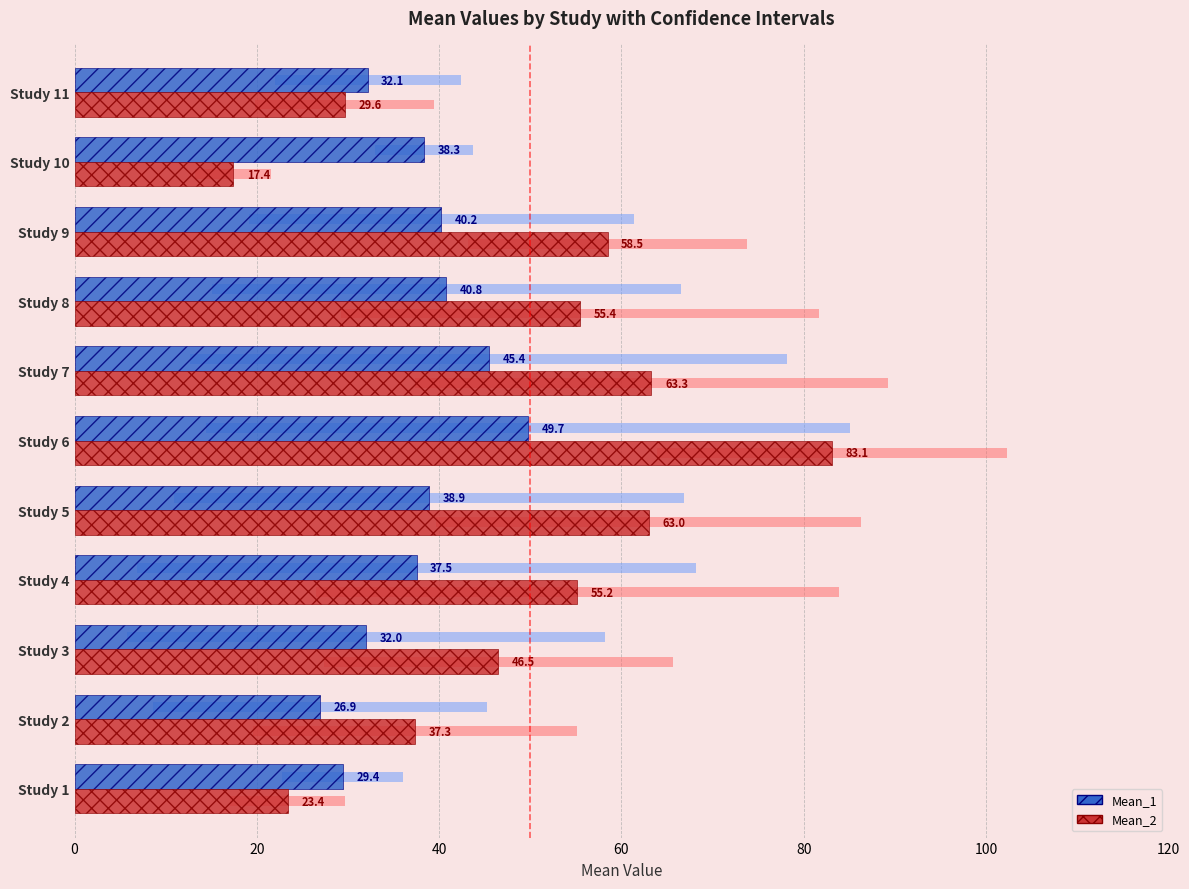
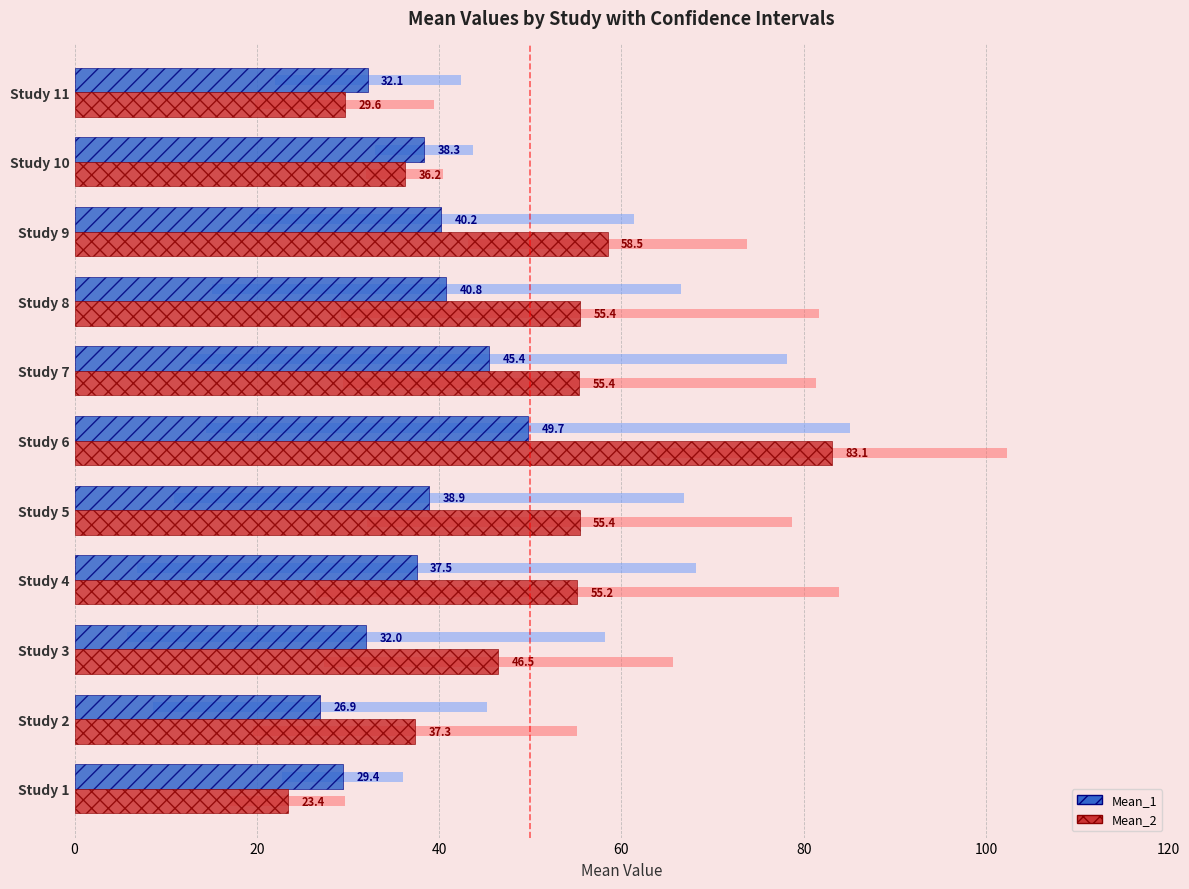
Mean_2, Study 10: 17.4 -> 36.2
Mean_2, Study 7: 63.3 -> 55.4
Mean_2, Study 5: 63.0 -> 55.4
